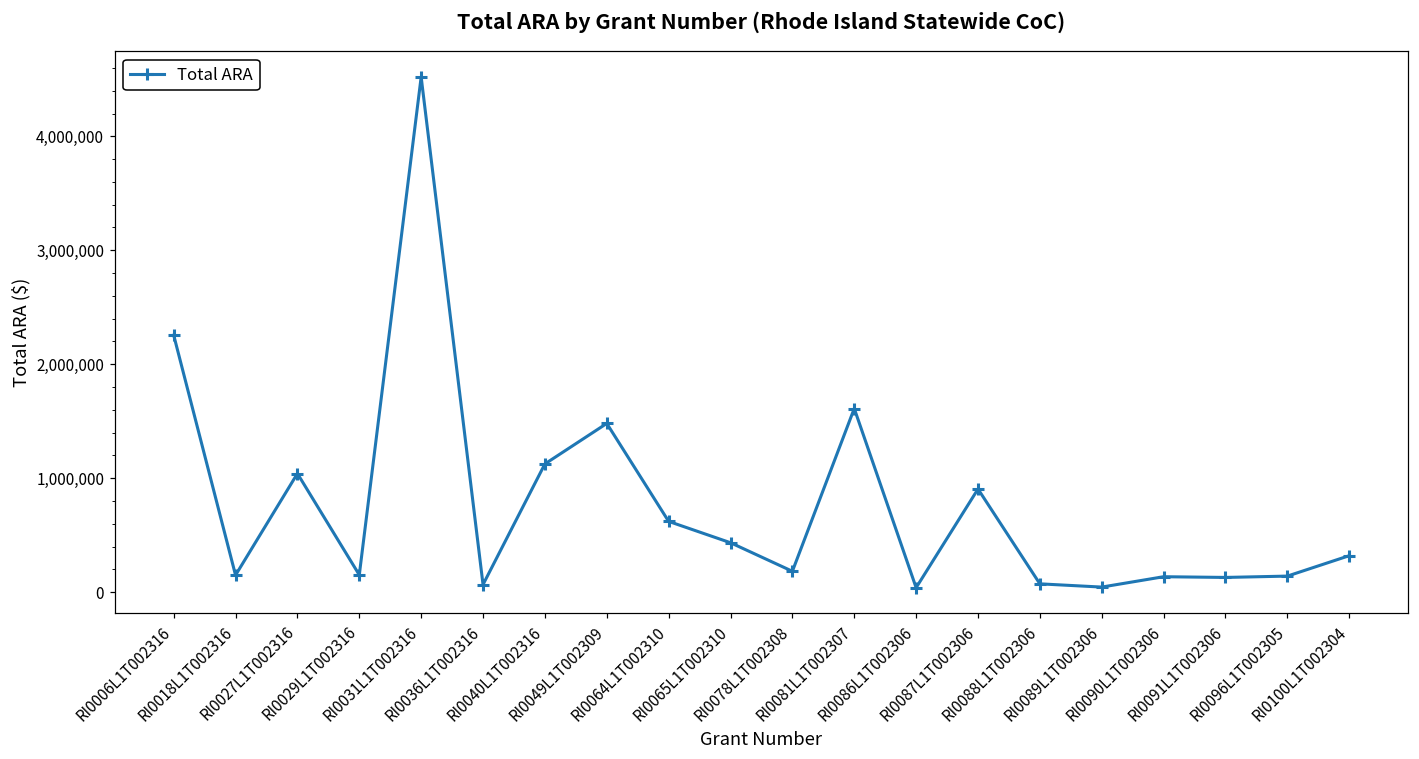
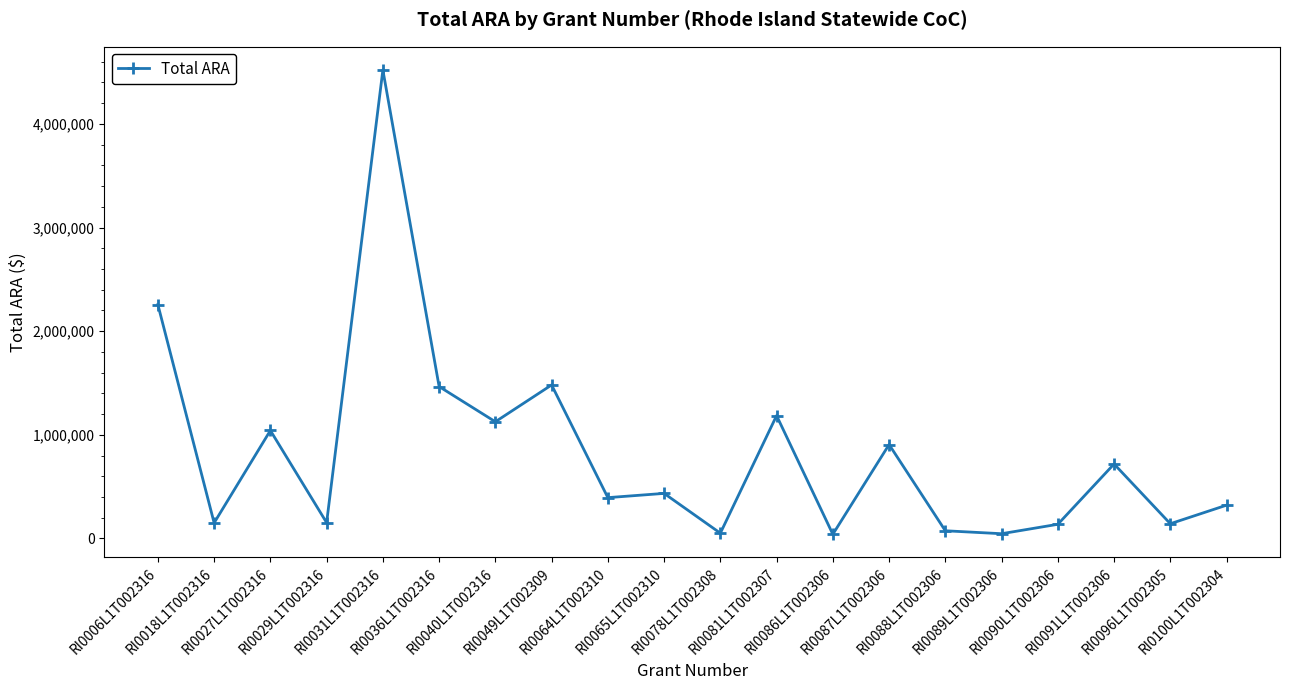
RI0036L1T002316: 70,000 -> 1,470,000
RI0064L1T002310: 620,000 -> 390,000
RI0078L1T002308: 180,000 -> 50,000
RI0081L1T002307: 1,610,000 -> 1,180,000
RI0091L1T002306: 130,000 -> 720,000
